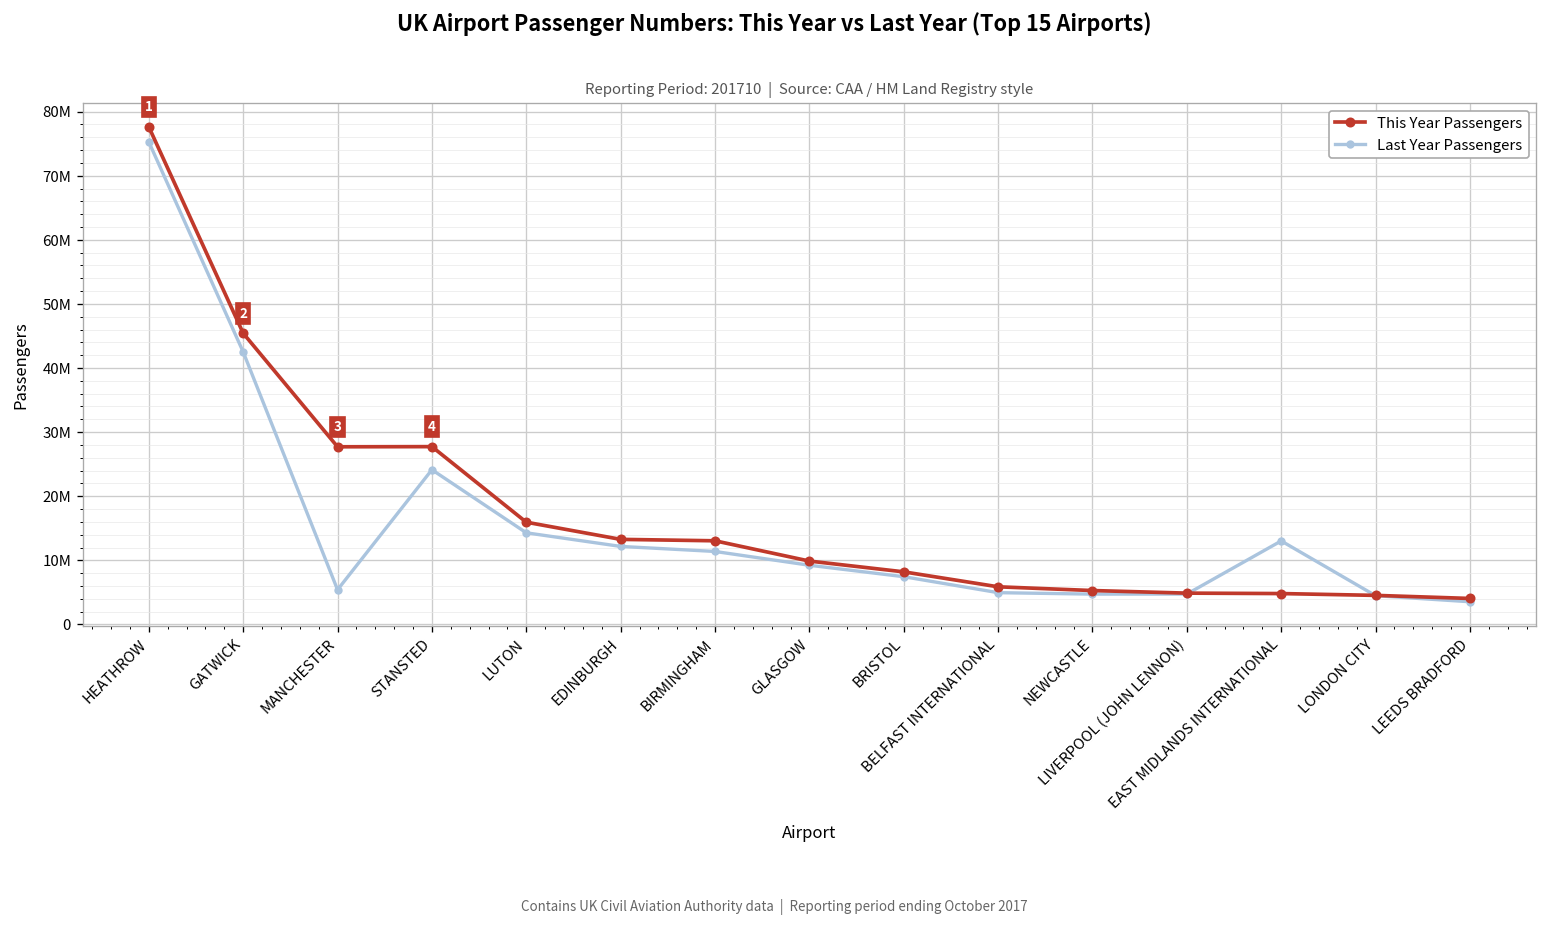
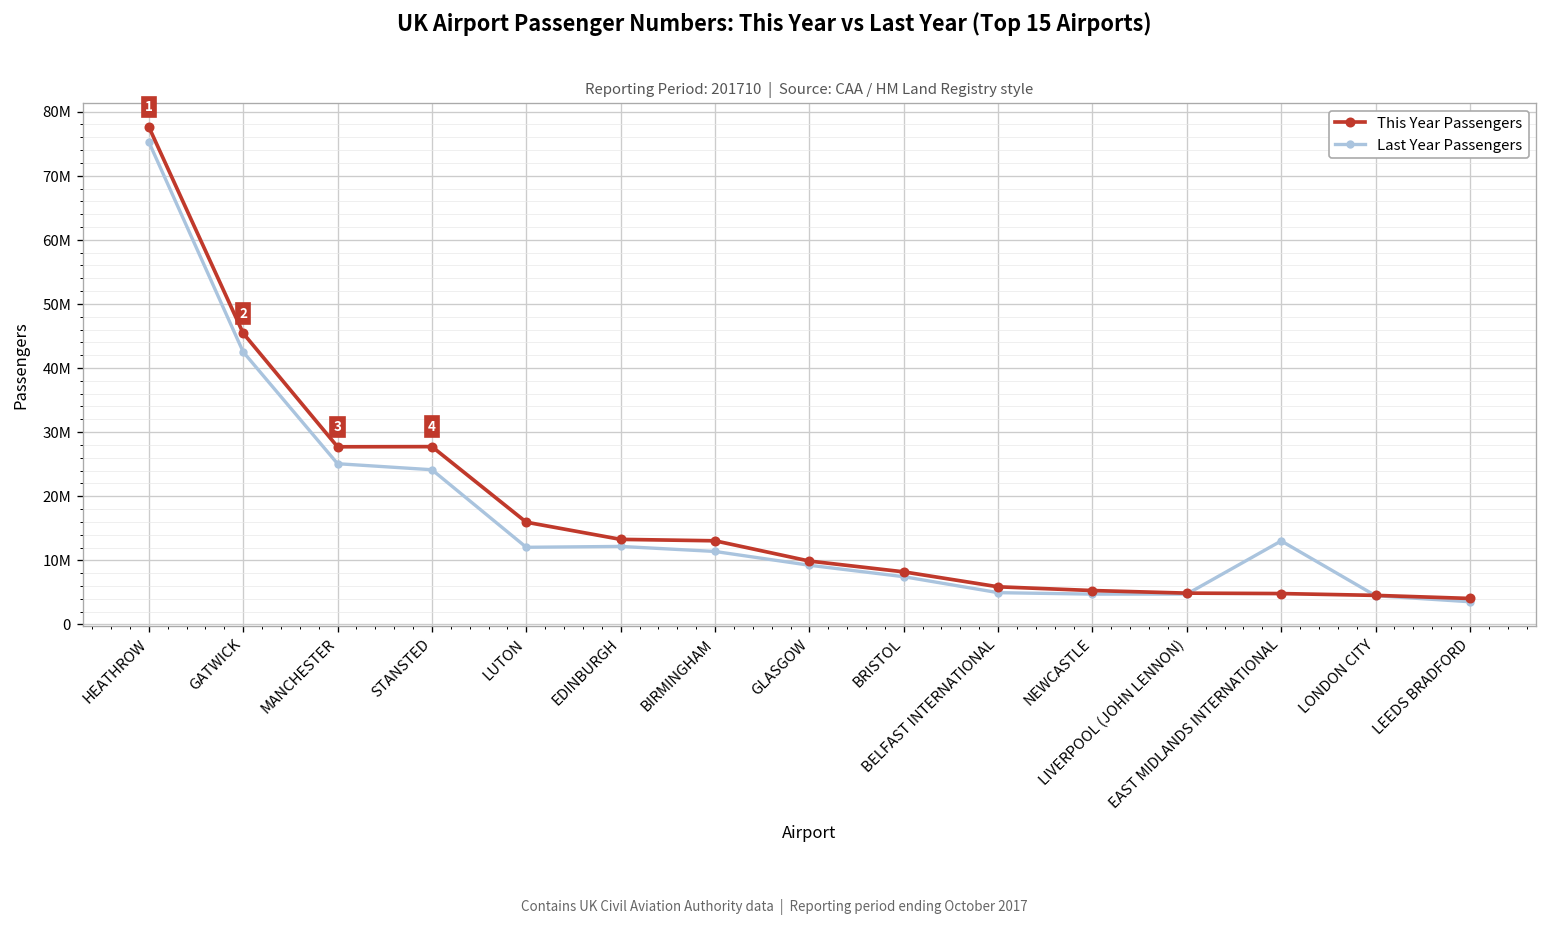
Last Year Passengers, MANCHESTER: 5000000 -> 25000000
Last Year Passengers, LUTON: 14000000 -> 12000000
